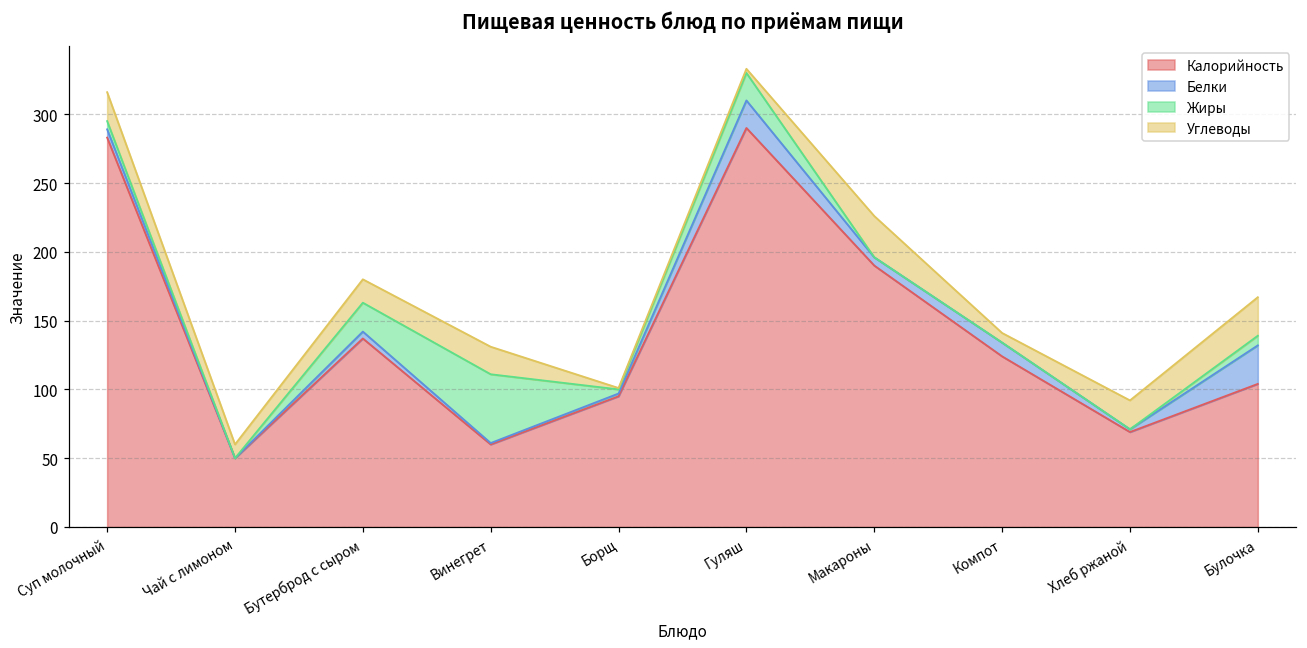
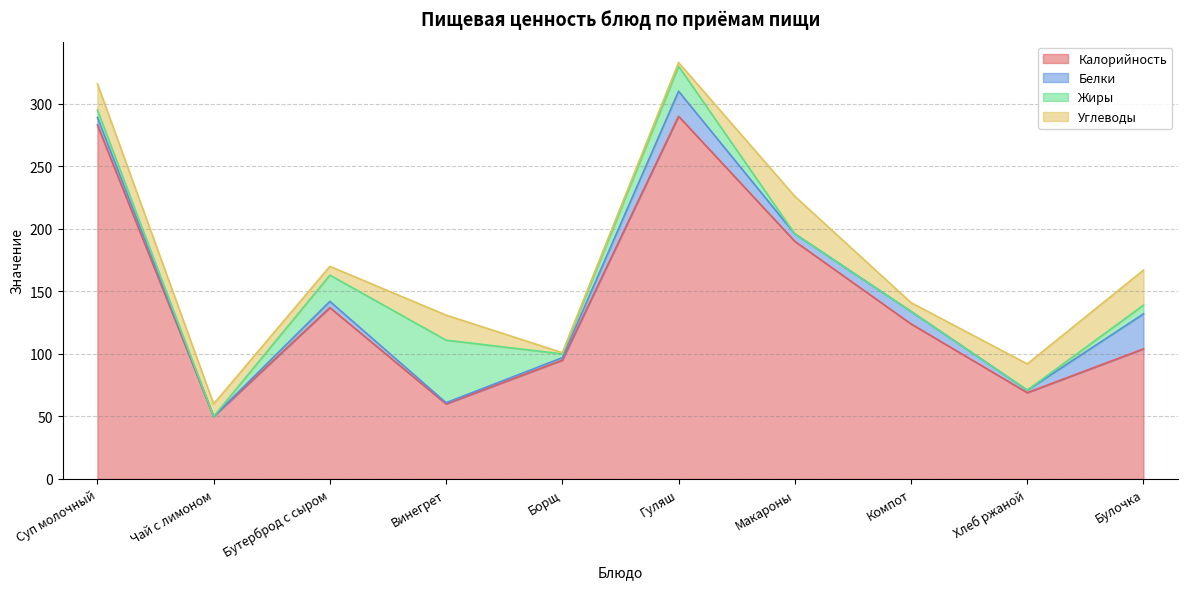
Углеводы, Бутерброд с сыром: 17 -> 7
